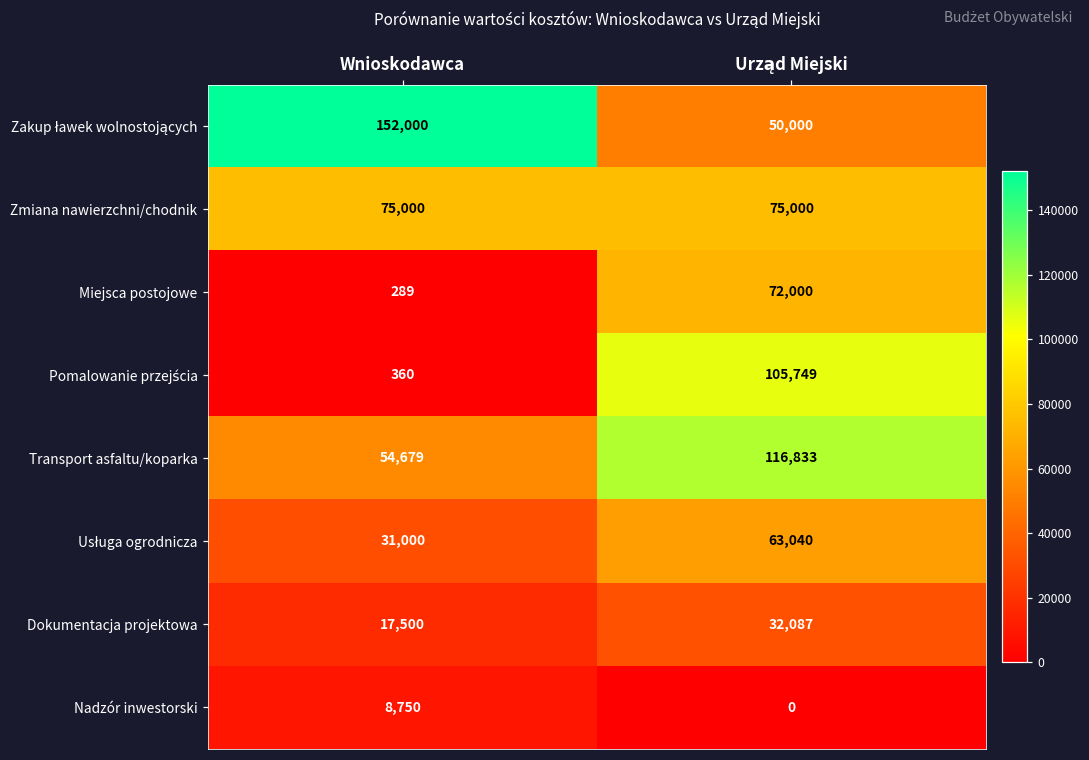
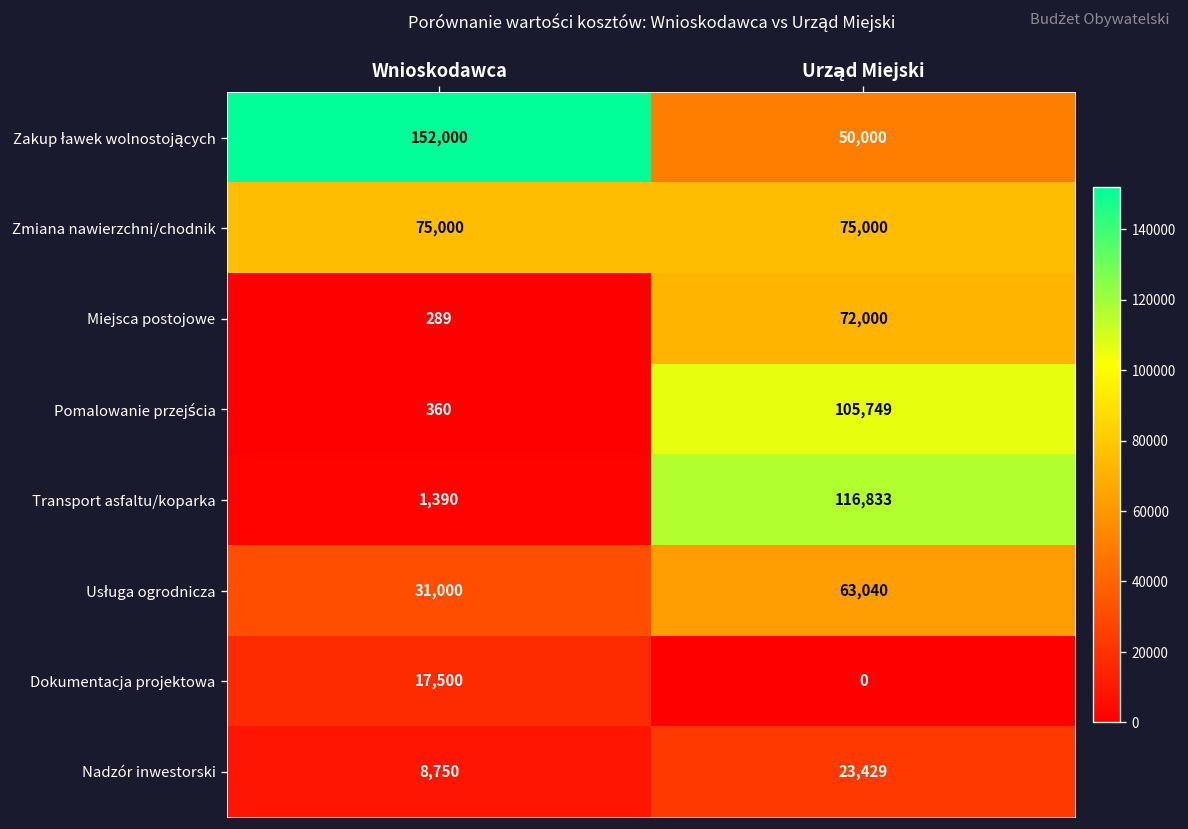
Transport asfaltu/koparka, Wnioskodawca: 54,679 -> 1,390
Dokumentacja projektowa, Urząd Miejski: 32,087 -> 0
Nadzór inwestorski, Urząd Miejski: 0 -> 23,429
